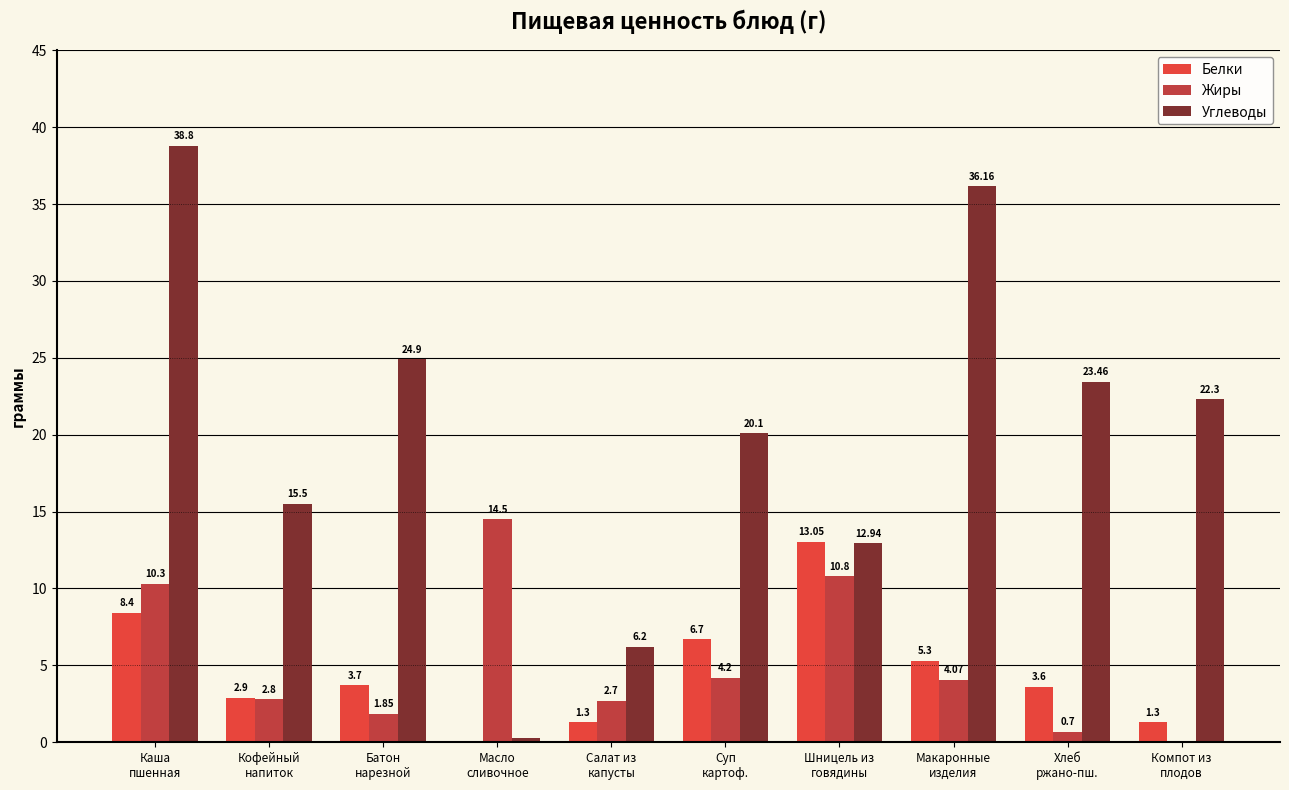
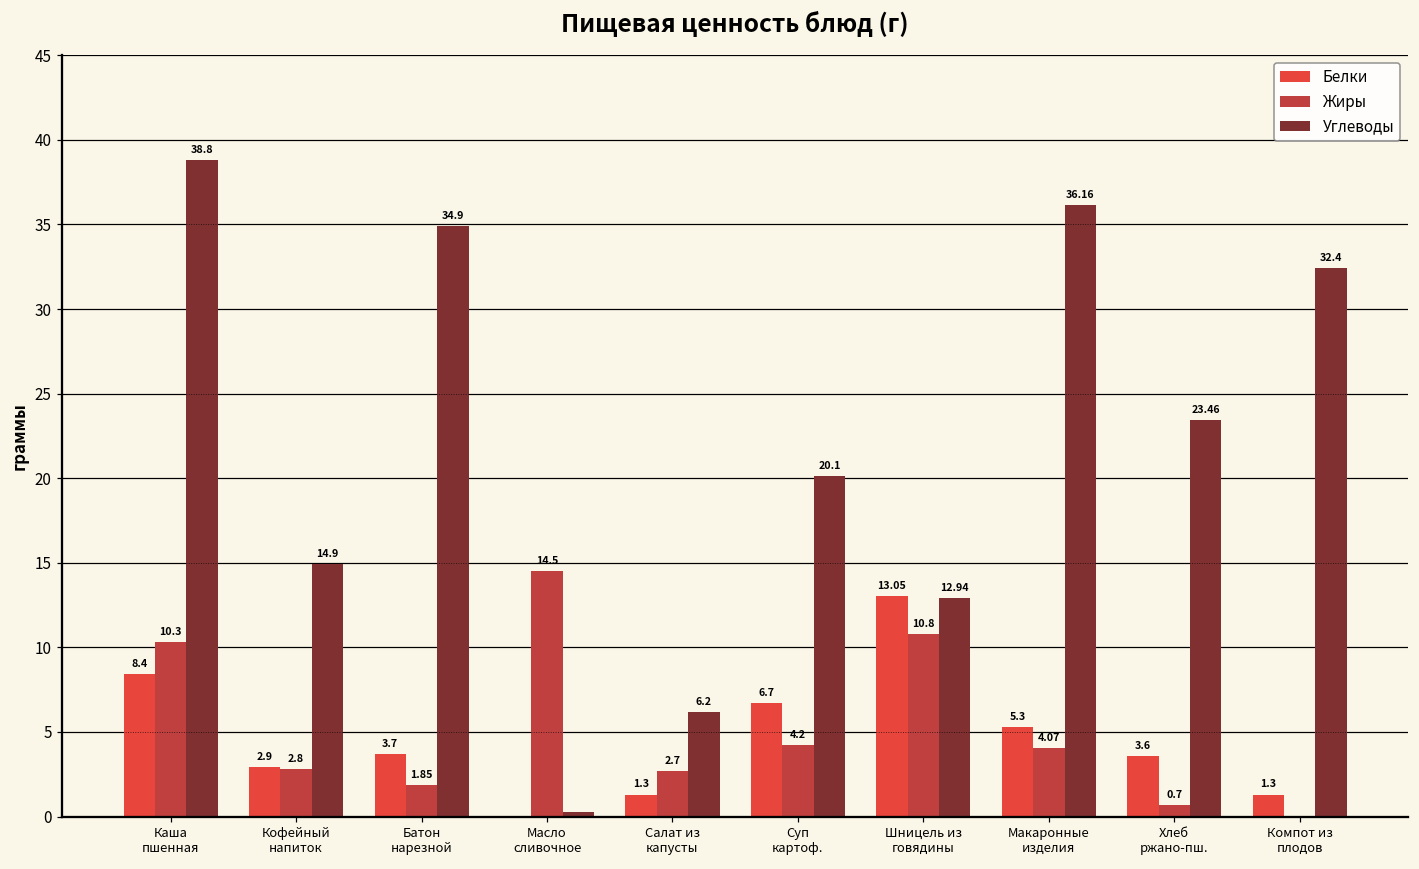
Углеводы, Кофейный напиток: 15.5 -> 14.9
Углеводы, Батон нарезной: 24.9 -> 34.9
Углеводы, Компот из плодов: 22.3 -> 32.4
